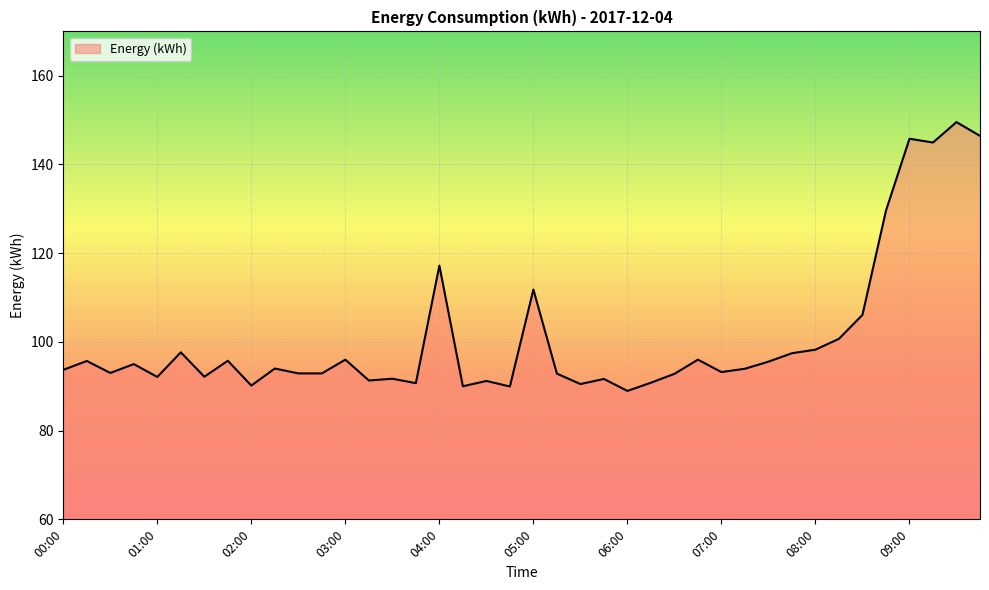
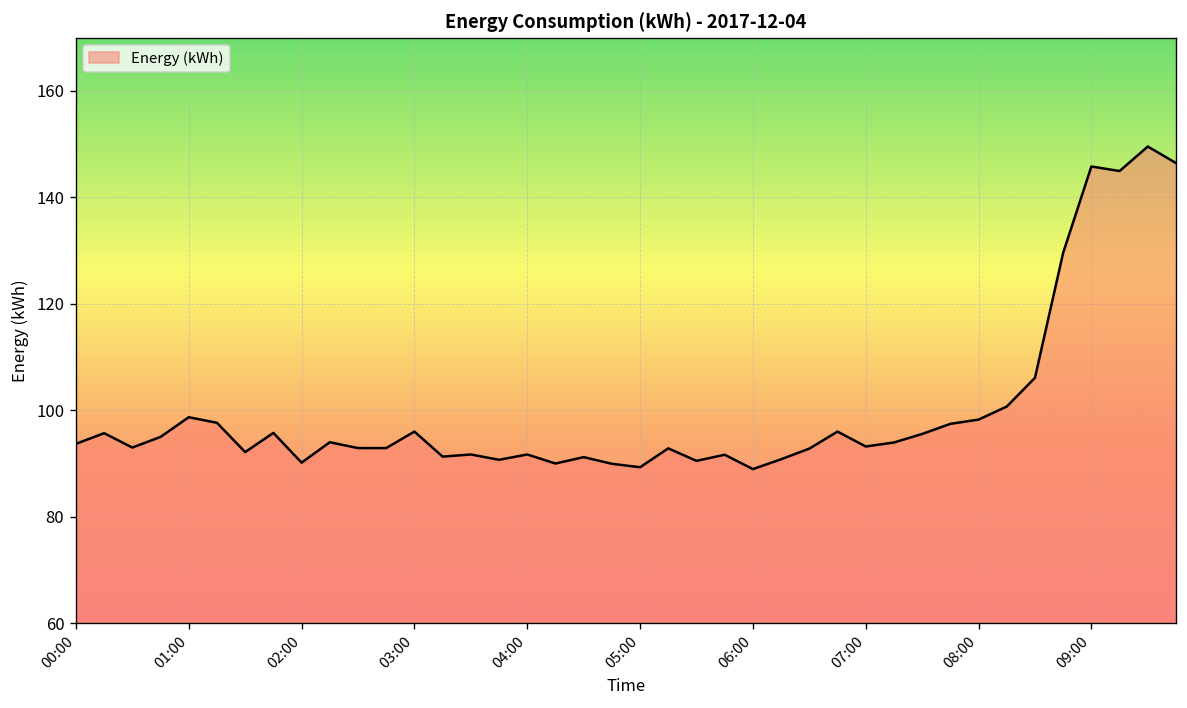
01:00: 92 -> 99
04:00: 117 -> 92
05:00: 112 -> 89
